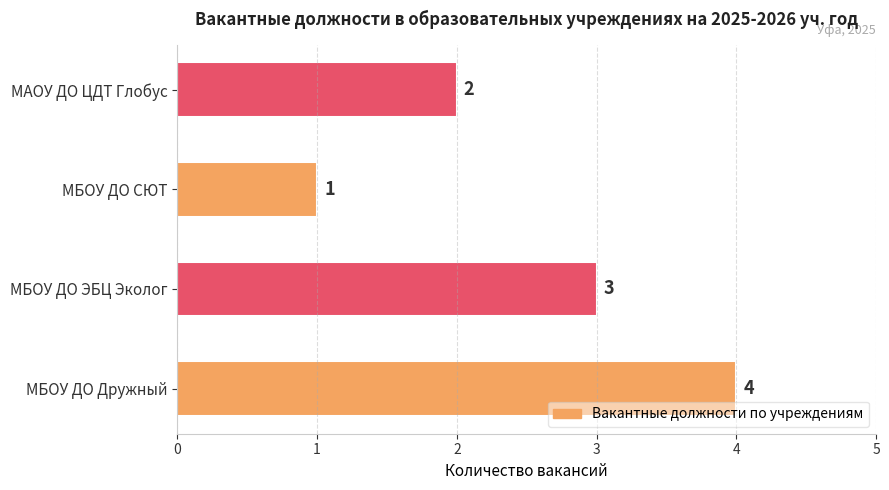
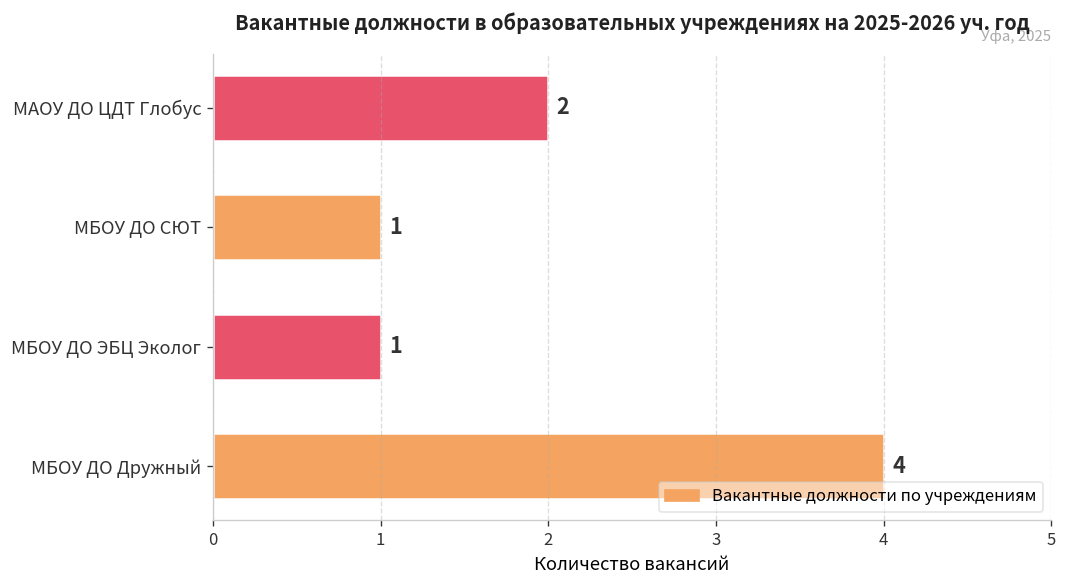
МБОУ ДО ЭБЦ Эколог: 3 -> 1
